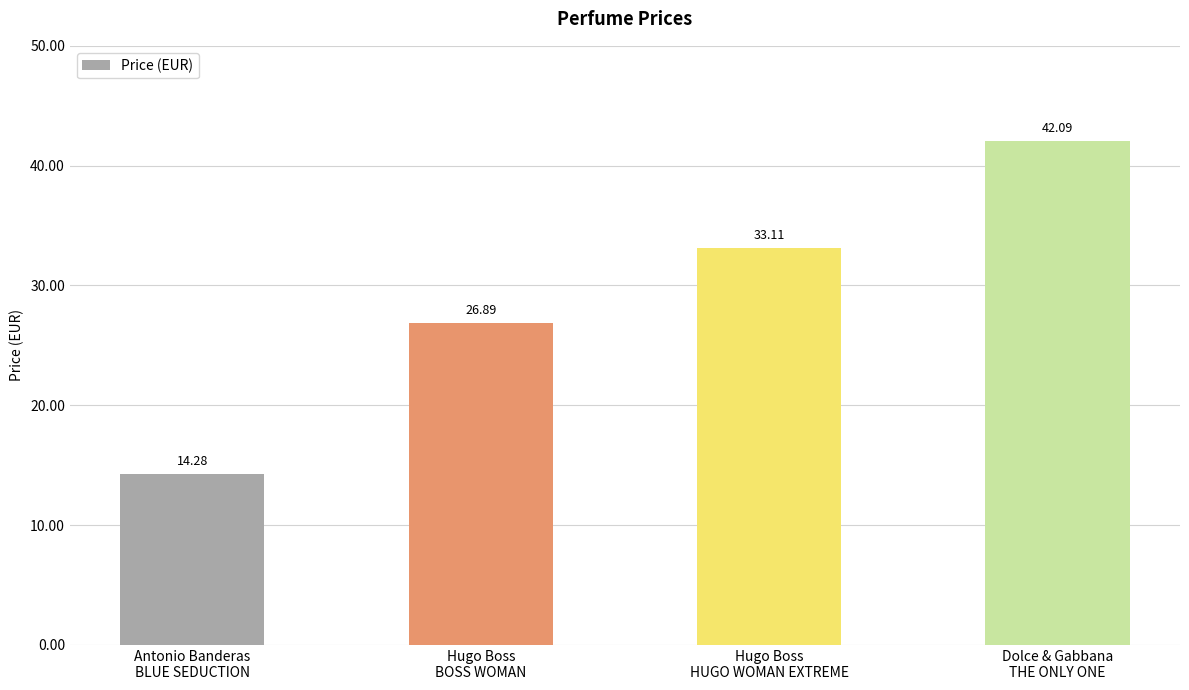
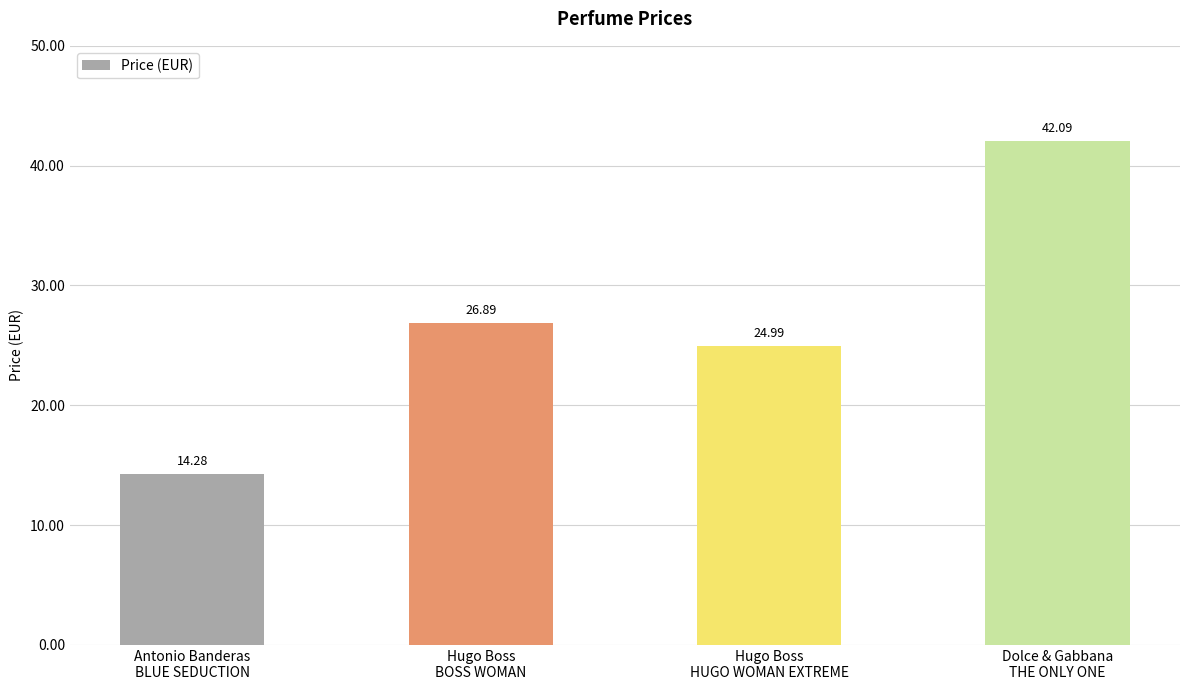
Hugo Boss HUGO WOMAN EXTREME: 33.11 -> 24.99
